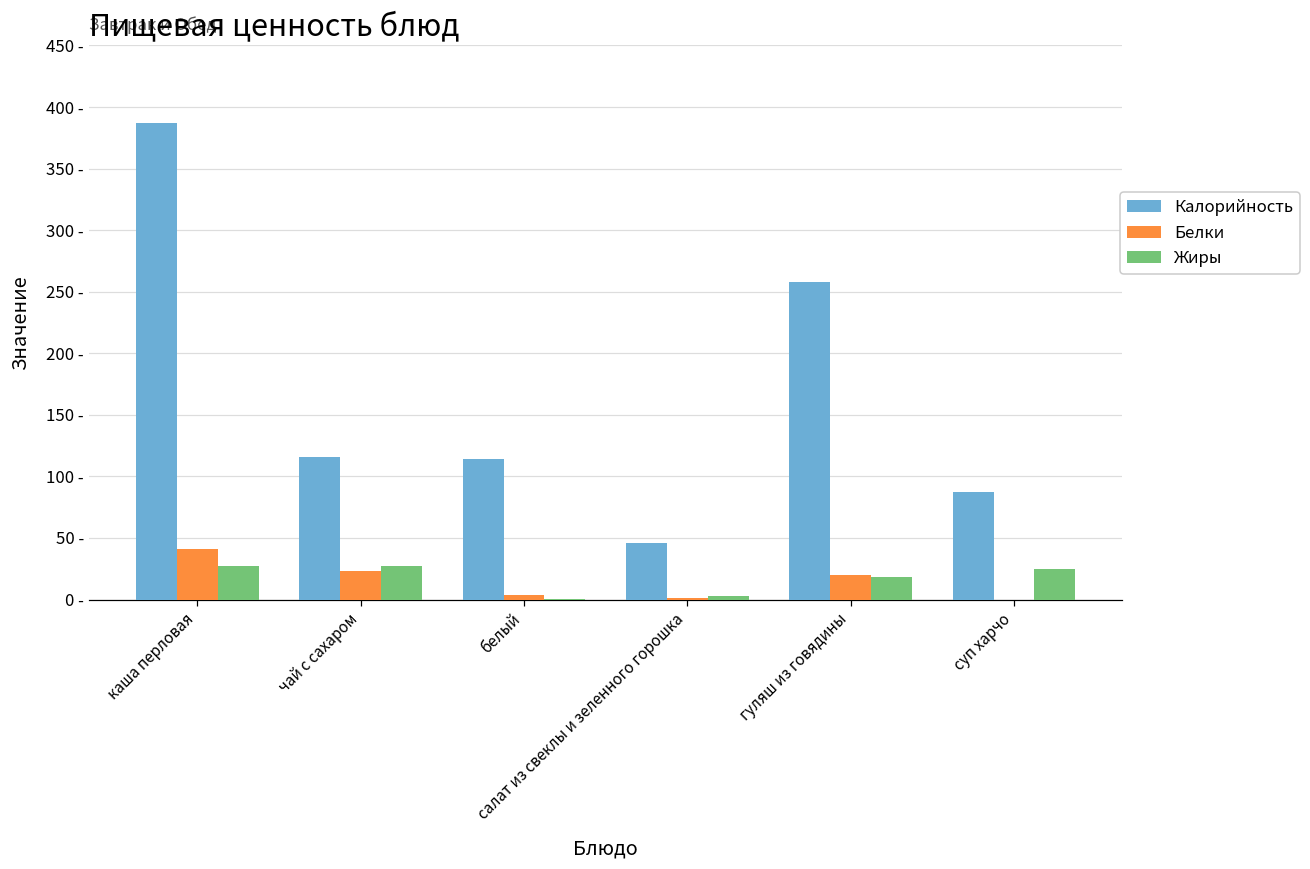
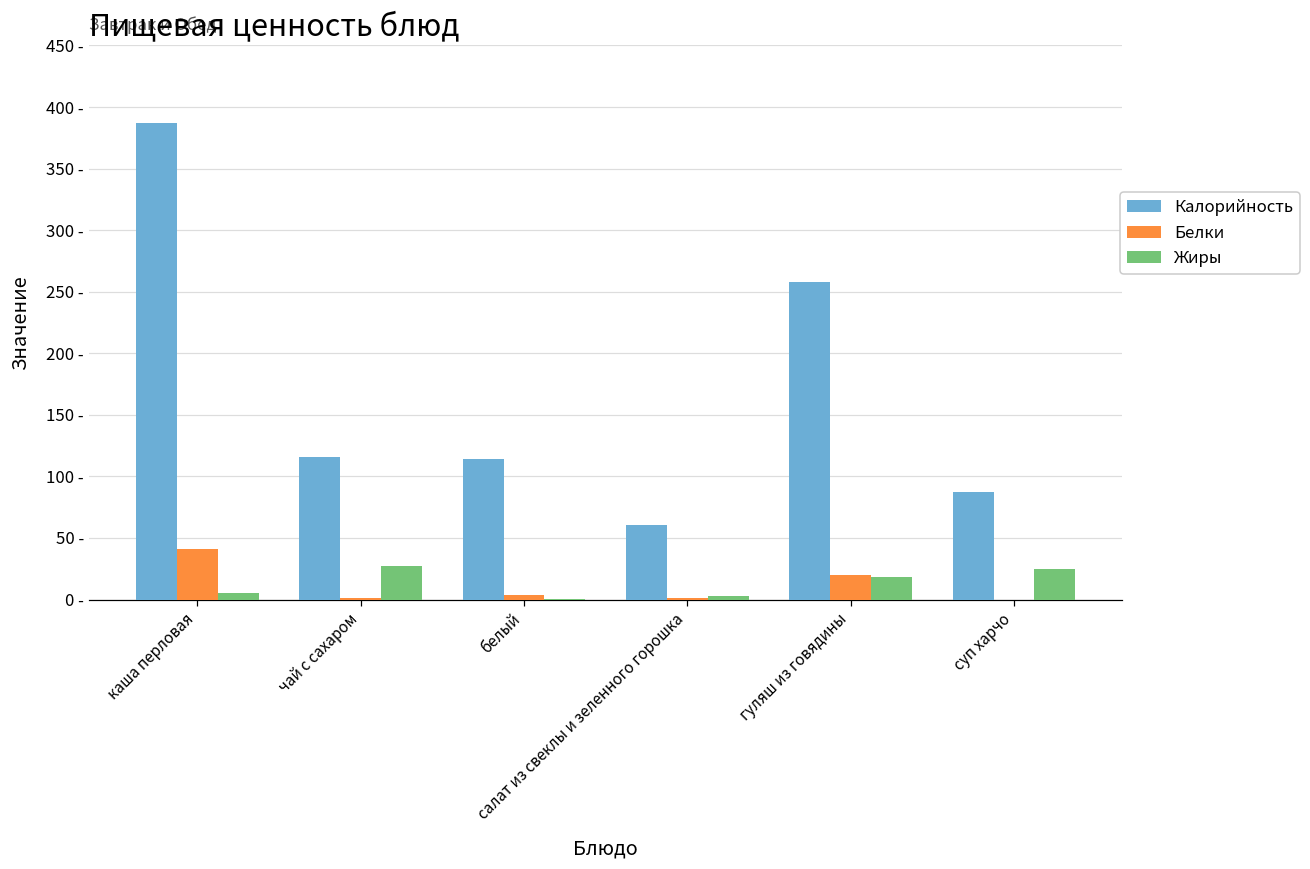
Жиры, каша перловая: 27 - -> 5 -
Белки, чай с сахаром: 23 - -> 1 -
Калорийность, салат из свеклы и зеленного горошка: 46 - -> 61 -
